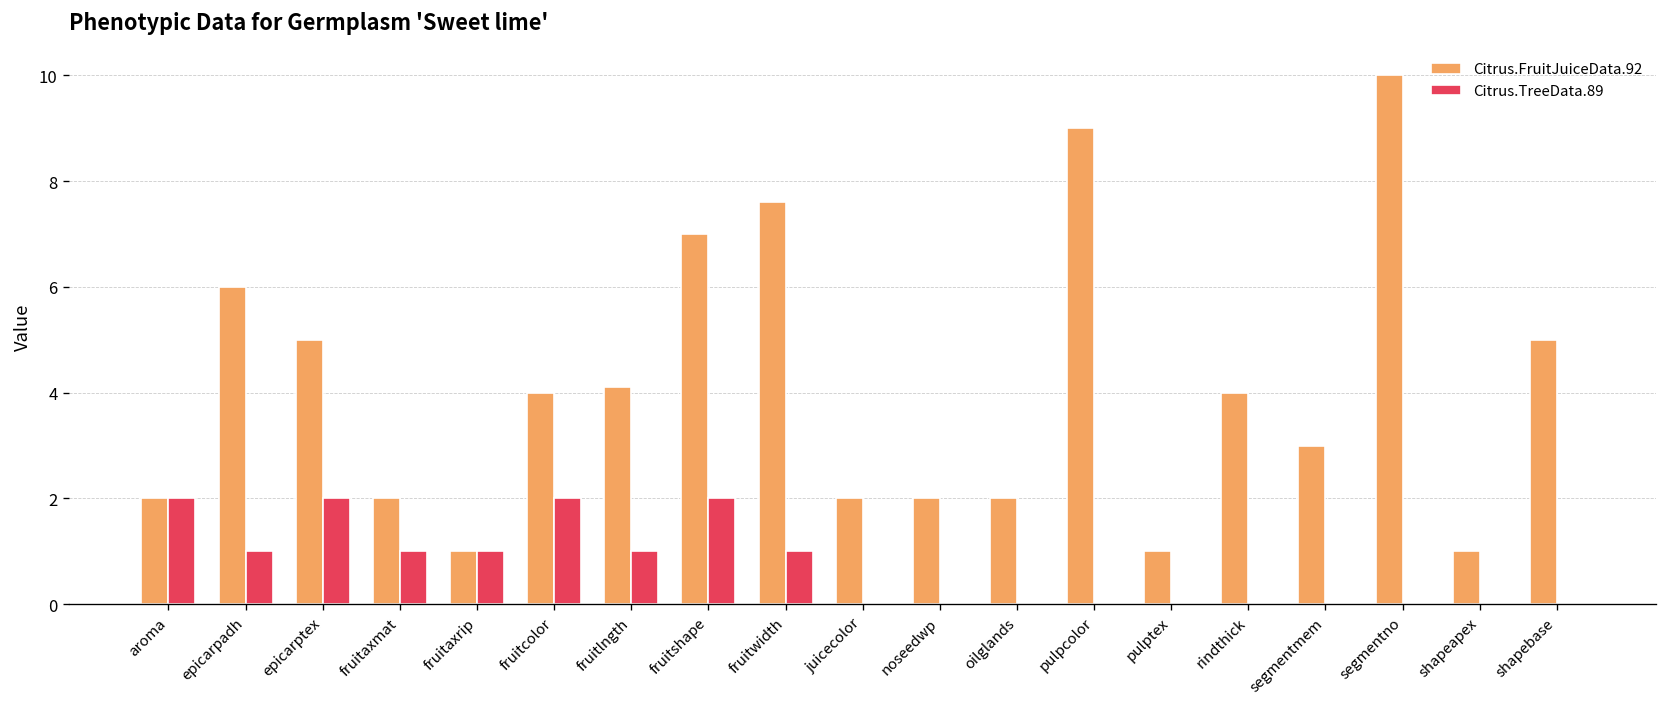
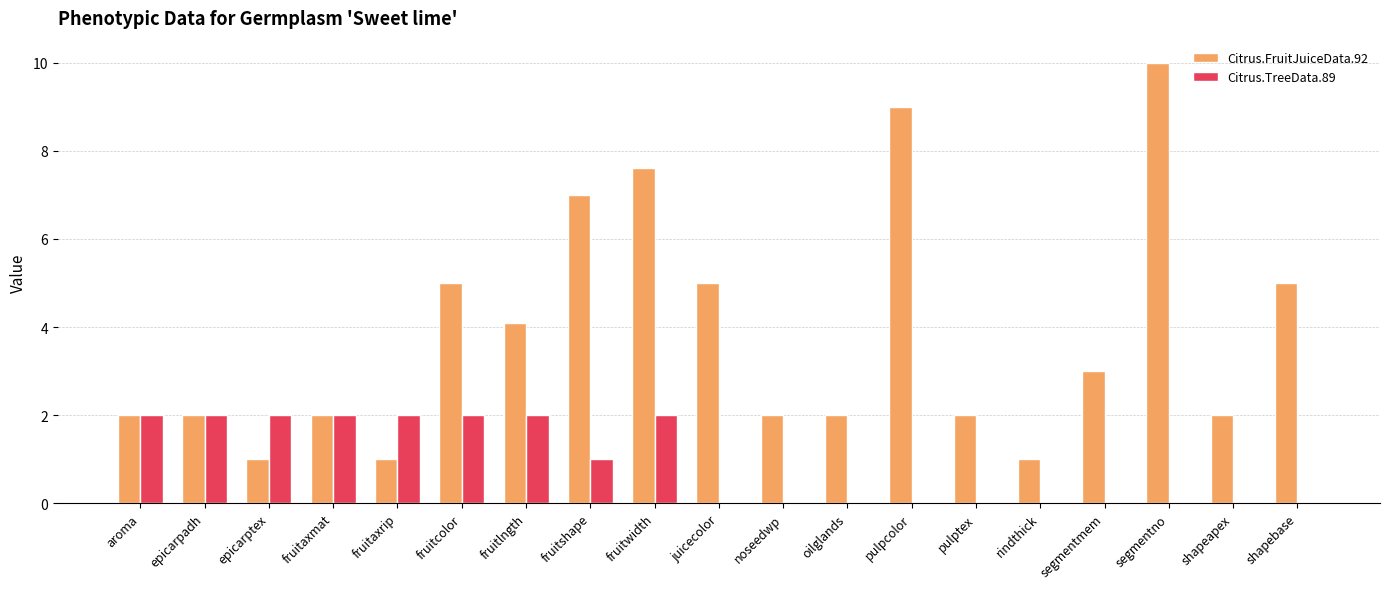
Citrus.FruitJuiceData.92, epicarpadh: 6 -> 2
Citrus.TreeData.89, epicarpadh: 1 -> 2
Citrus.FruitJuiceData.92, epicarptex: 5 -> 1
Citrus.TreeData.89, fruitaxmat: 1 -> 2
Citrus.TreeData.89, fruitaxrip: 1 -> 2
Citrus.FruitJuiceData.92, fruitcolor: 4 -> 5
Citrus.TreeData.89, fruitlngth: 1 -> 2
Citrus.TreeData.89, fruitshape: 2 -> 1
Citrus.TreeData.89, fruitwidth: 1 -> 2
Citrus.FruitJuiceData.92, juicecolor: 2 -> 5
Citrus.FruitJuiceData.92, pulptex: 1 -> 2
Citrus.FruitJuiceData.92, rindthick: 4 -> 1
Citrus.FruitJuiceData.92, shapeapex: 1 -> 2
